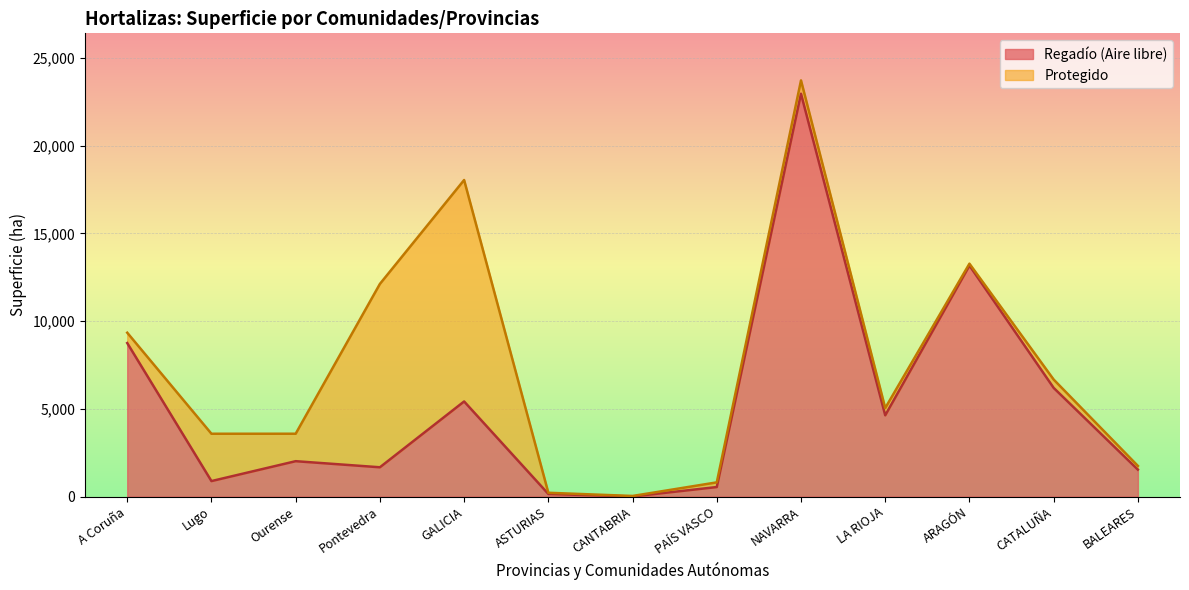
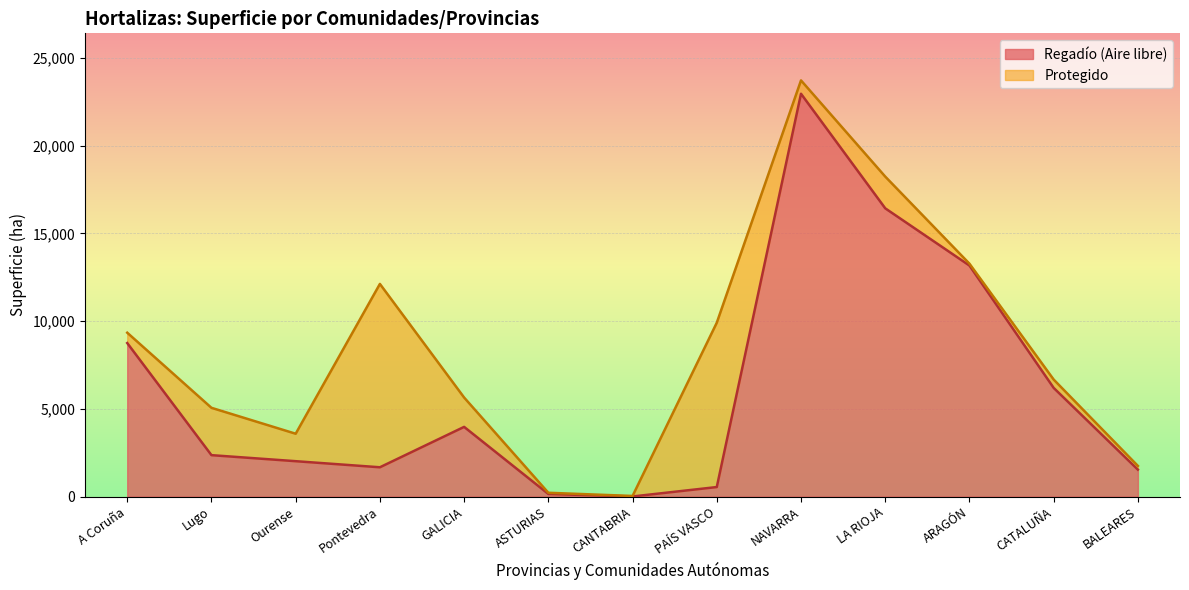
Regadío (Aire libre), Lugo: 900 -> 2,400
Regadío (Aire libre), GALICIA: 5,400 -> 4,000
Protegido, GALICIA: 12,600 -> 1,700
Protegido, PAÍS VASCO: 300 -> 9,400
Regadío (Aire libre), LA RIOJA: 4,600 -> 16,400
Protegido, LA RIOJA: 400 -> 1,800
